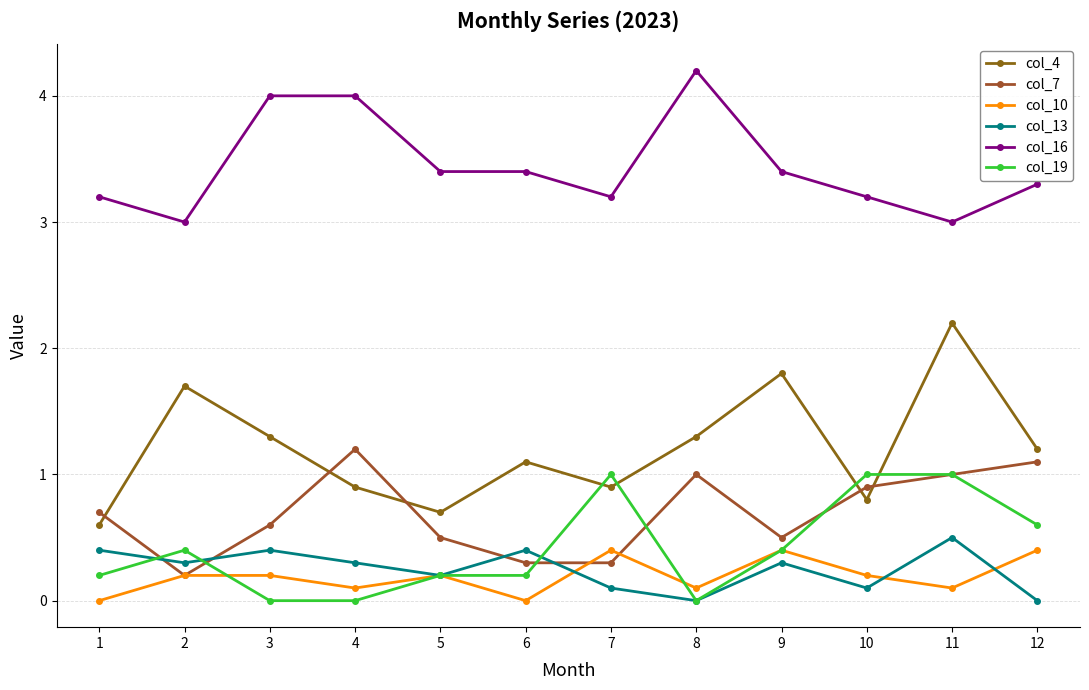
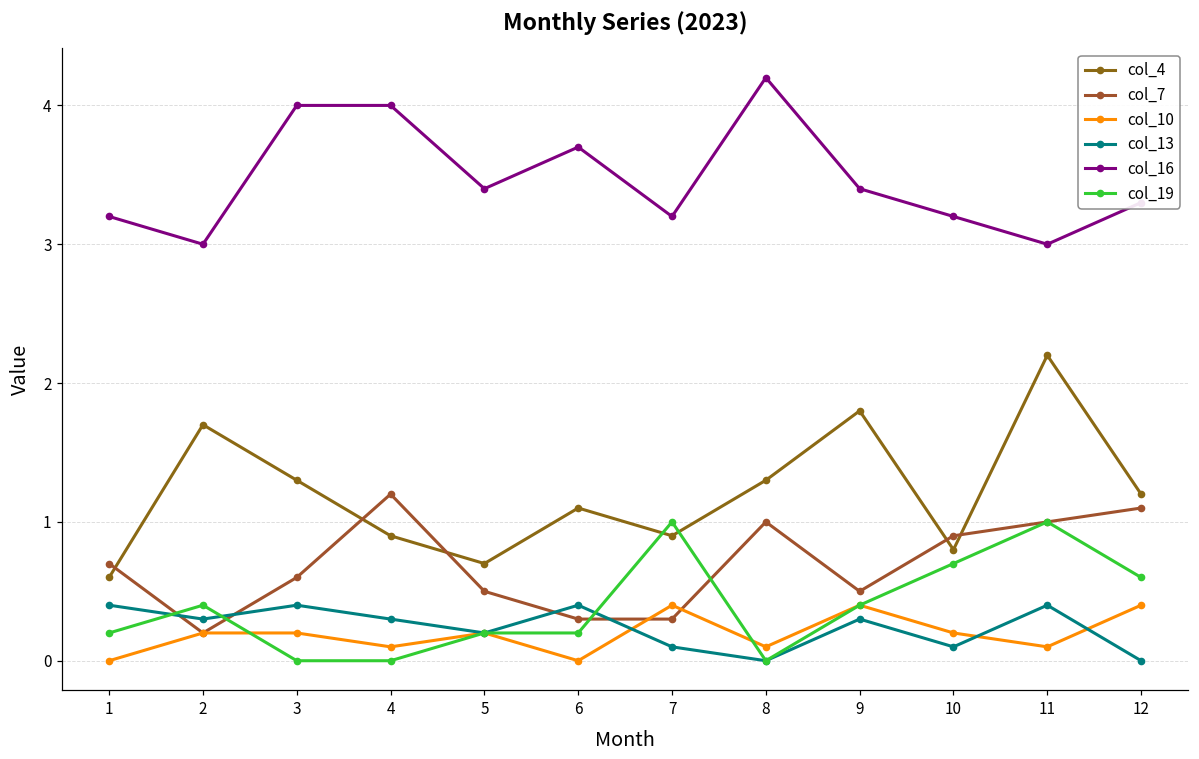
col_16, 6: 3.4 -> 3.7
col_19, 10: 1.0 -> 0.7
col_13, 11: 0.5 -> 0.4
